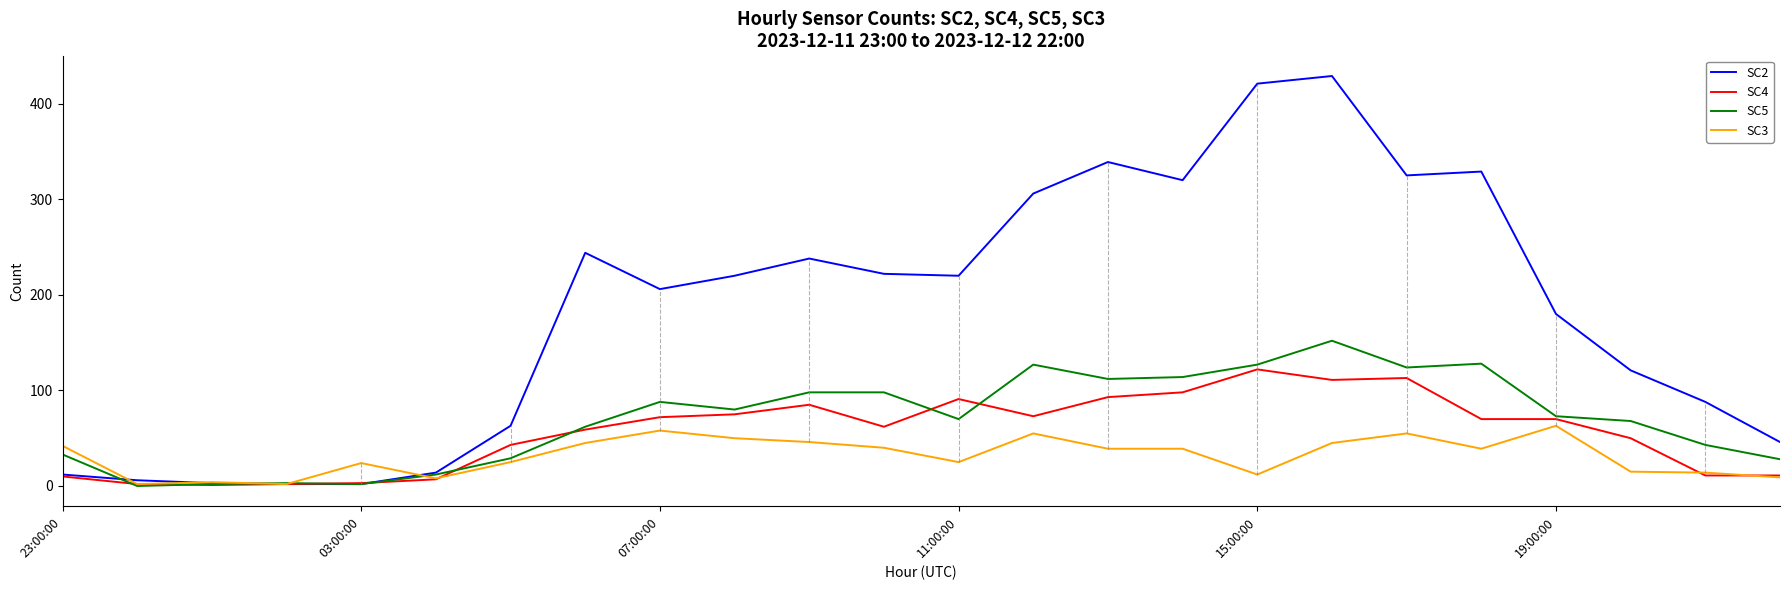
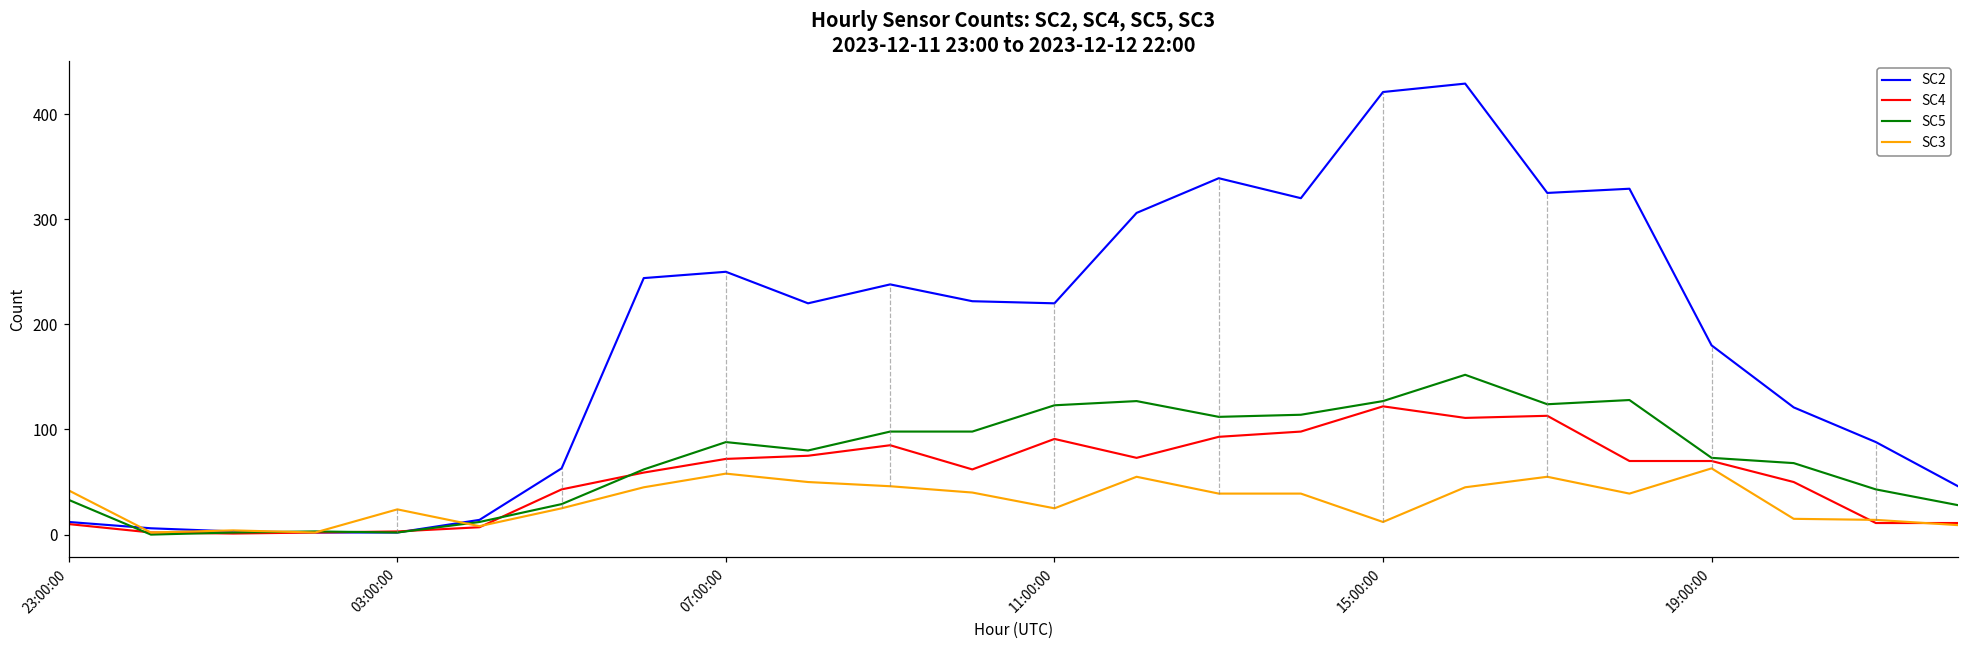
SC2, 07:00:00: 210 -> 250
SC5, 11:00:00: 70 -> 120
